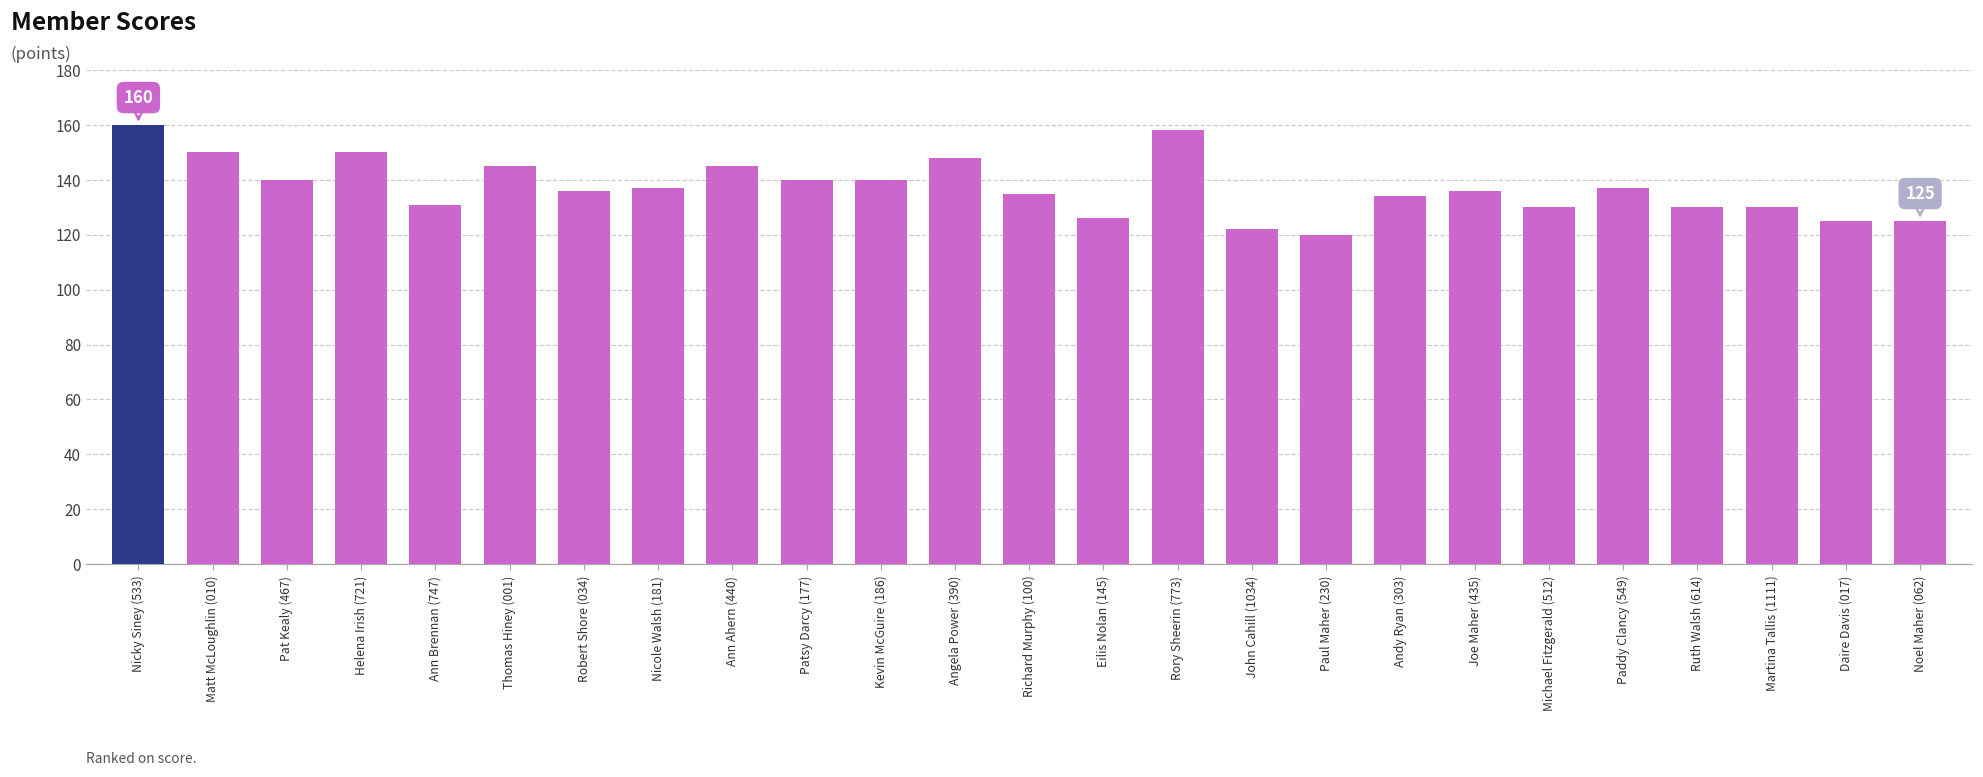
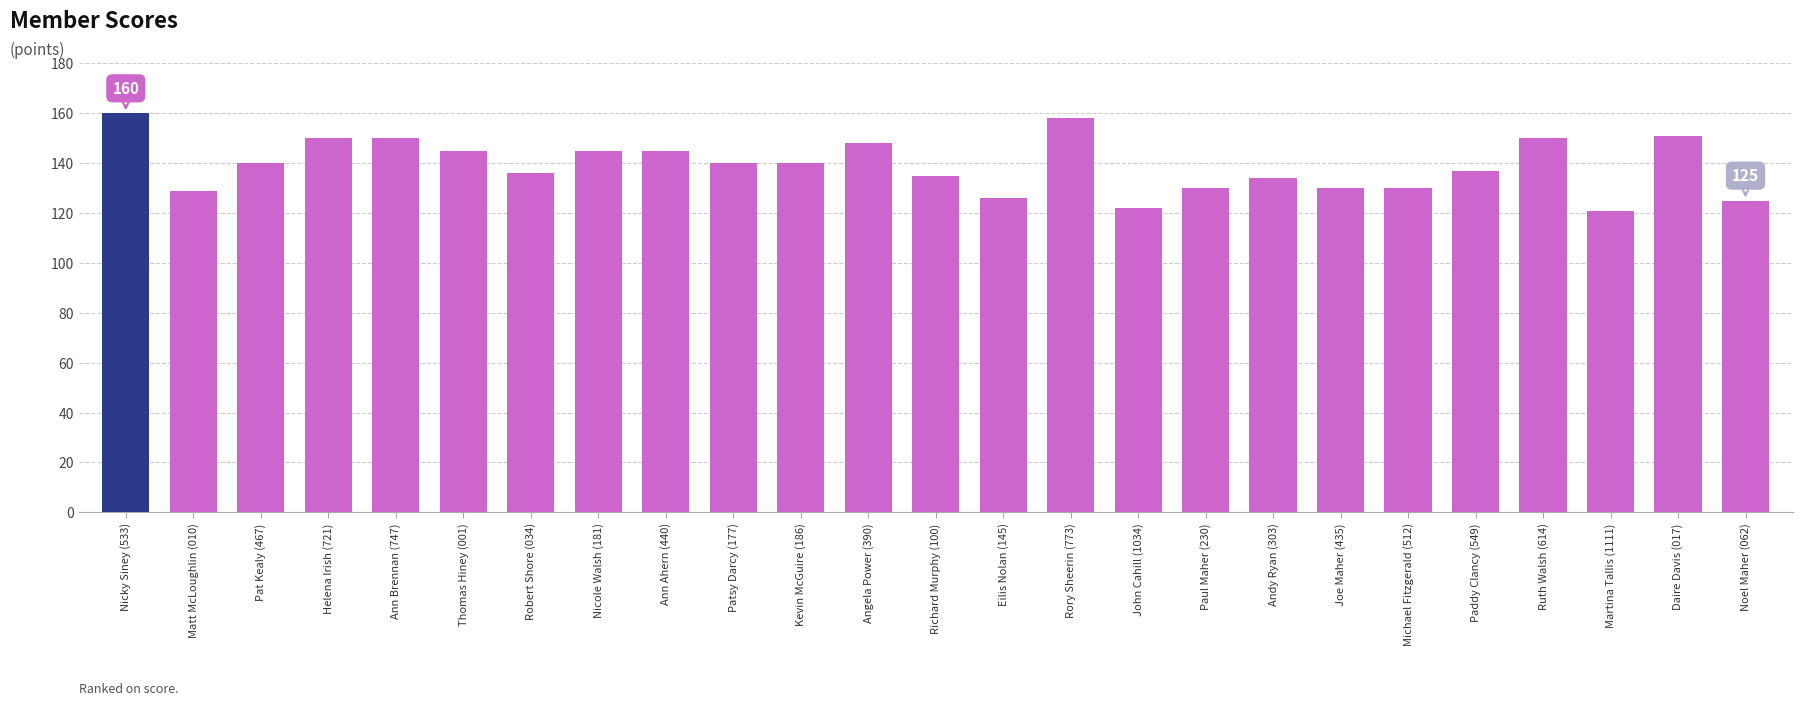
Matt McLoughlin (010): 150 -> 129
Ann Brennan (747): 131 -> 150
Nicole Walsh (181): 137 -> 145
Paul Maher (230): 120 -> 130
Joe Maher (435): 136 -> 130
Ruth Walsh (614): 130 -> 150
Martina Tallis (1111): 130 -> 121
Daire Davis (017): 125 -> 151
